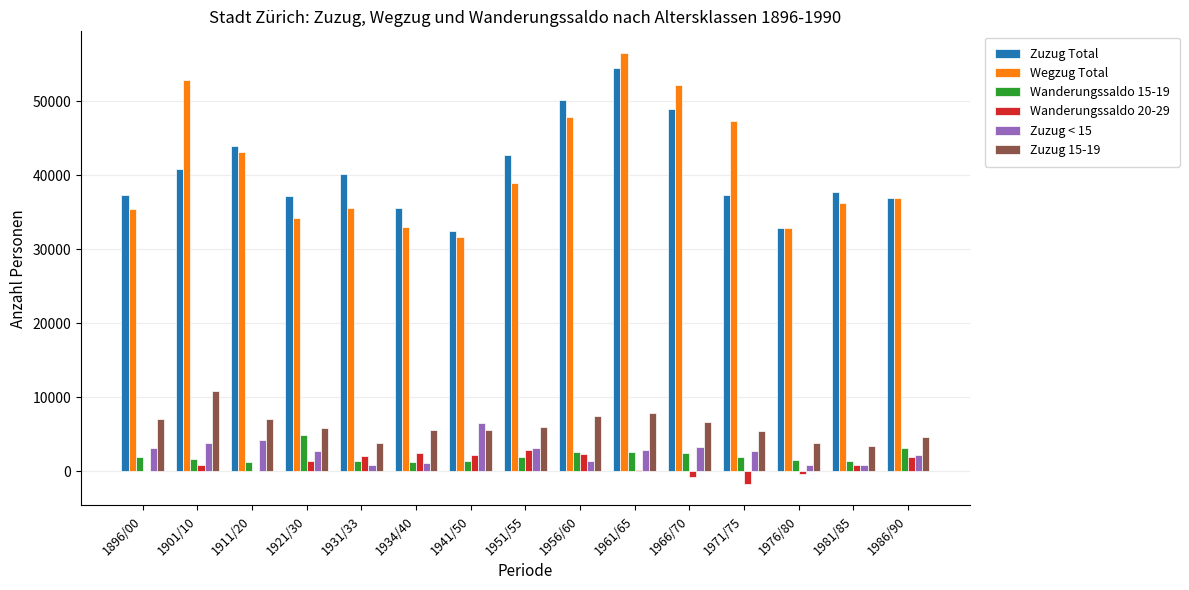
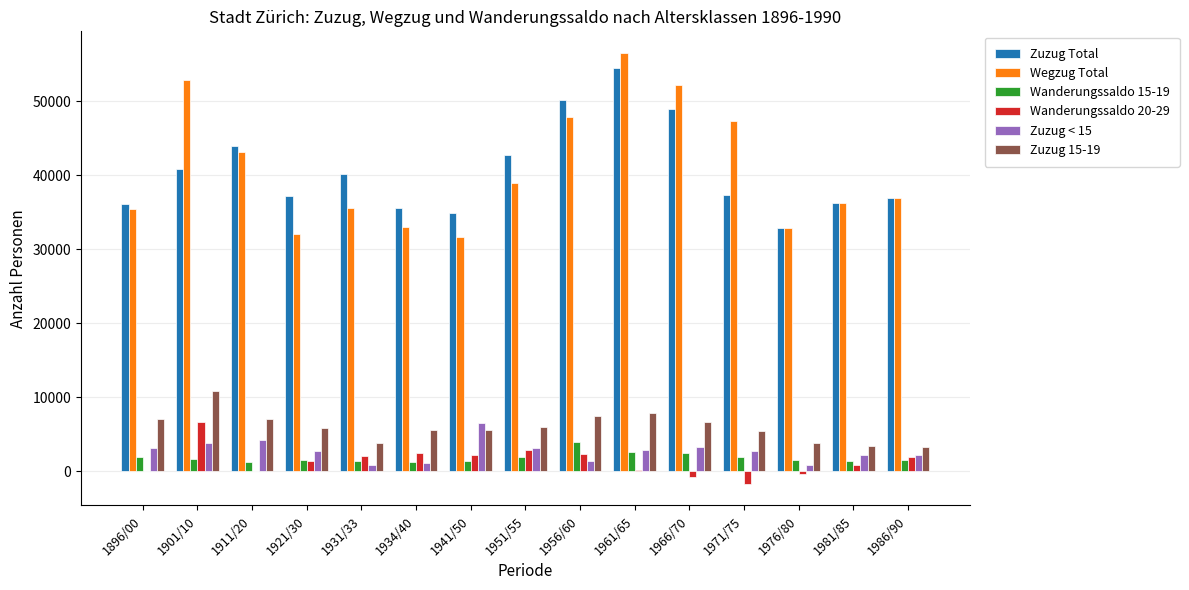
Zuzug Total, 1896/00: 37000 -> 36000
Wanderungssaldo 20-29, 1901/10: 1000 -> 7000
Wegzug Total, 1921/30: 34000 -> 32000
Wanderungssaldo 15-19, 1921/30: 5000 -> 2000
Zuzug Total, 1941/50: 32000 -> 35000
Wanderungssaldo 15-19, 1956/60: 3000 -> 4000
Zuzug Total, 1981/85: 38000 -> 36000
Zuzug < 15, 1981/85: 1000 -> 2000
Wanderungssaldo 15-19, 1986/90: 3000 -> 2000
Zuzug 15-19, 1986/90: 5000 -> 3000
